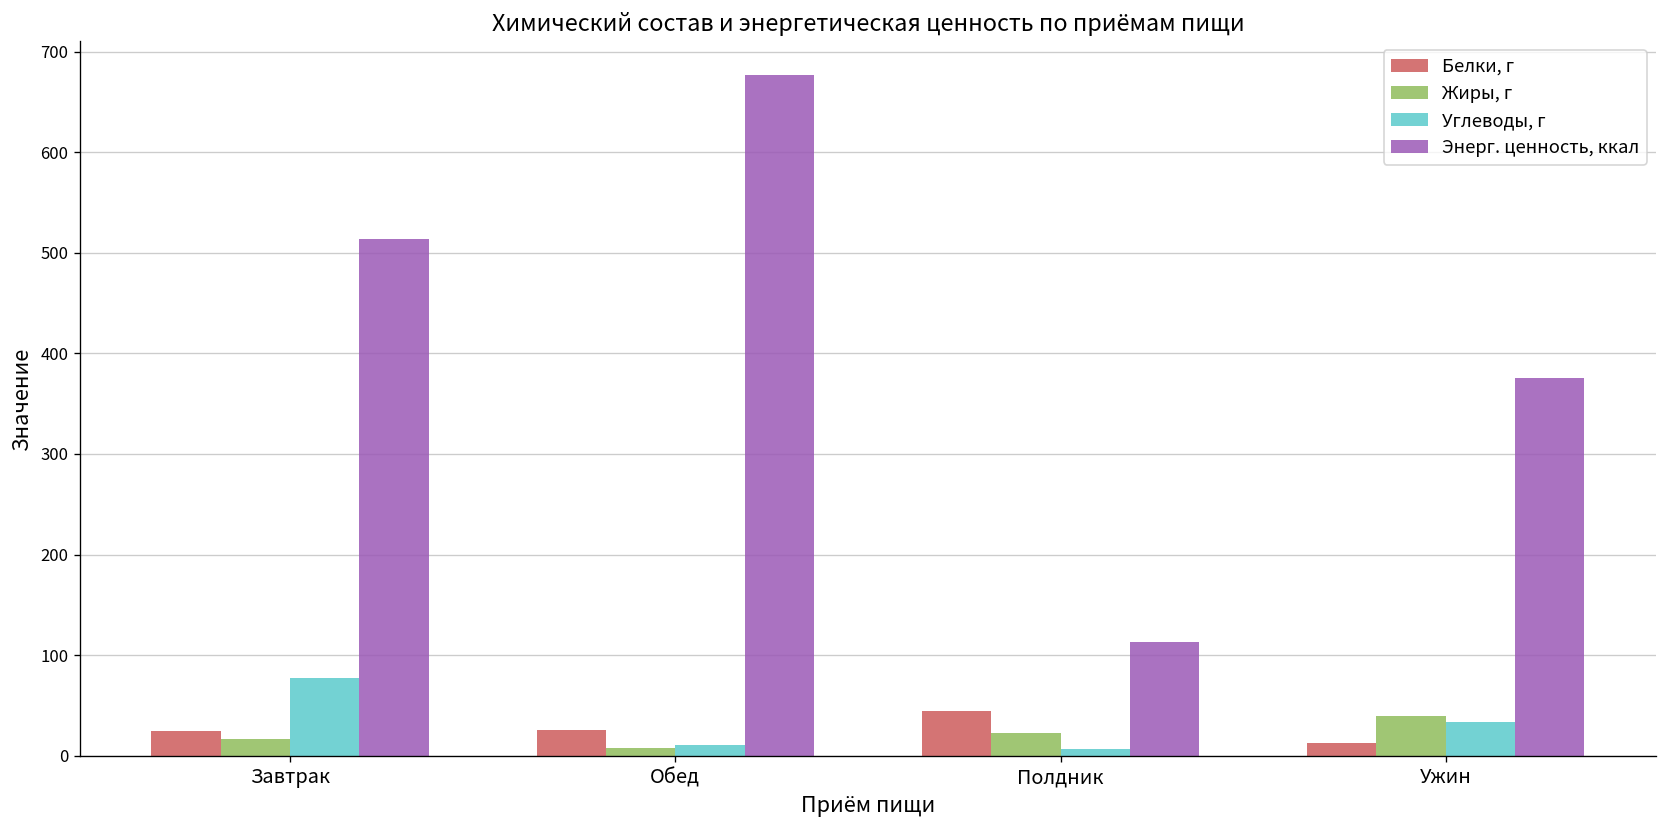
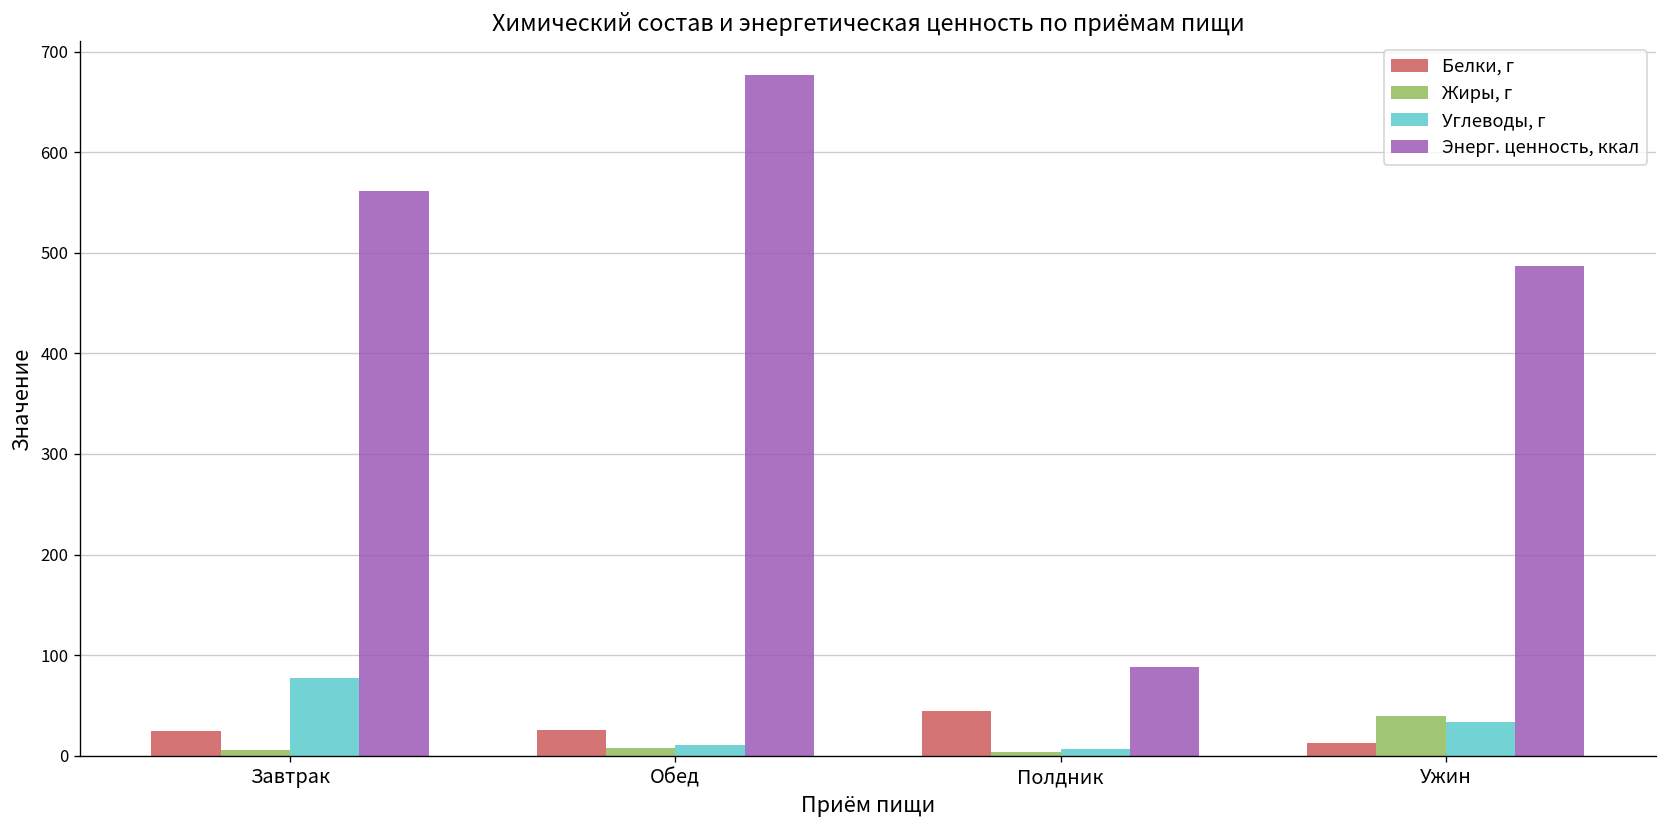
Жиры, г, Завтрак: 20 -> 10
Энерг. ценность, ккал, Завтрак: 510 -> 560
Жиры, г, Полдник: 20 -> 0
Энерг. ценность, ккал, Полдник: 110 -> 90
Энерг. ценность, ккал, Ужин: 380 -> 490
